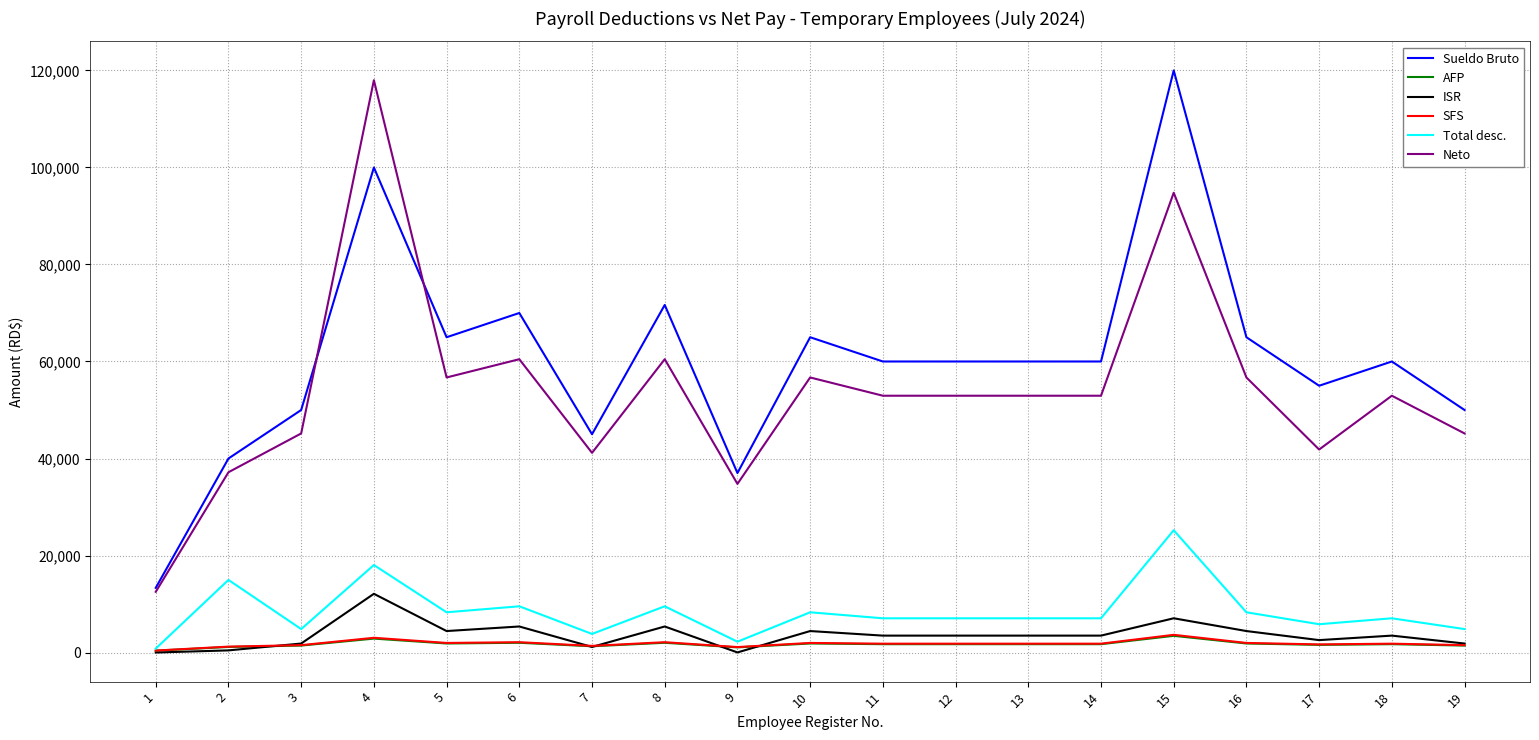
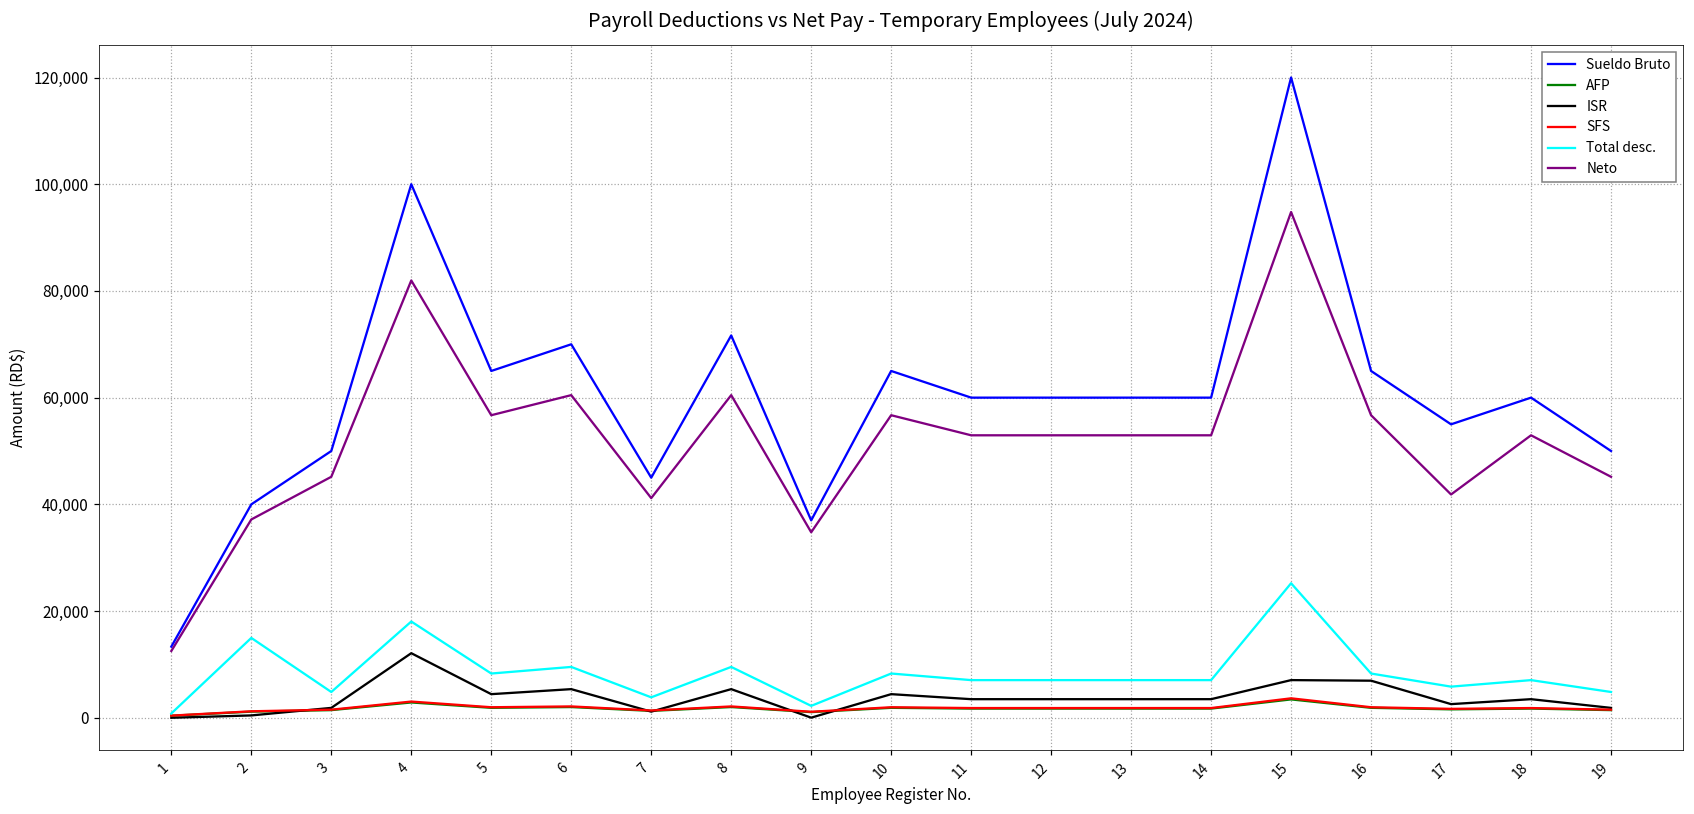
Neto, 4: 118,000 -> 82,000
ISR, 16: 4,000 -> 7,000
